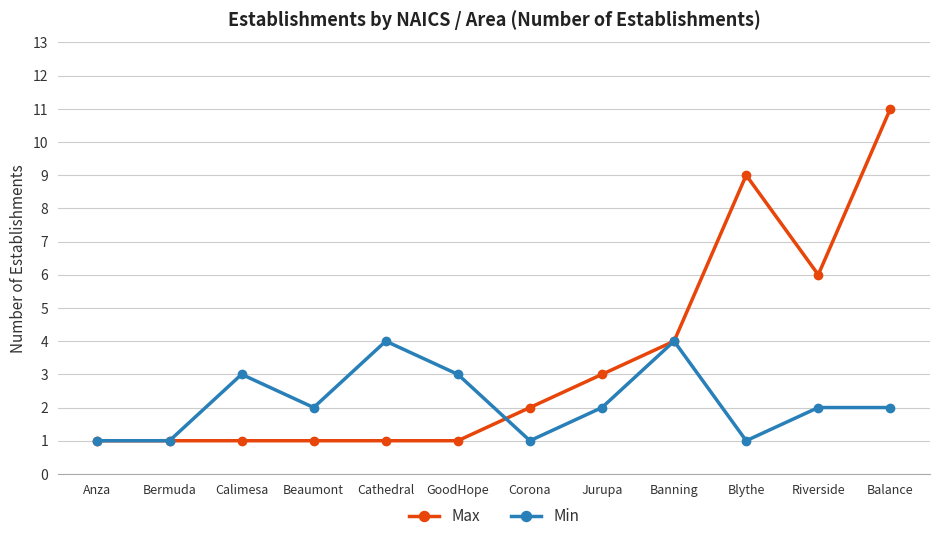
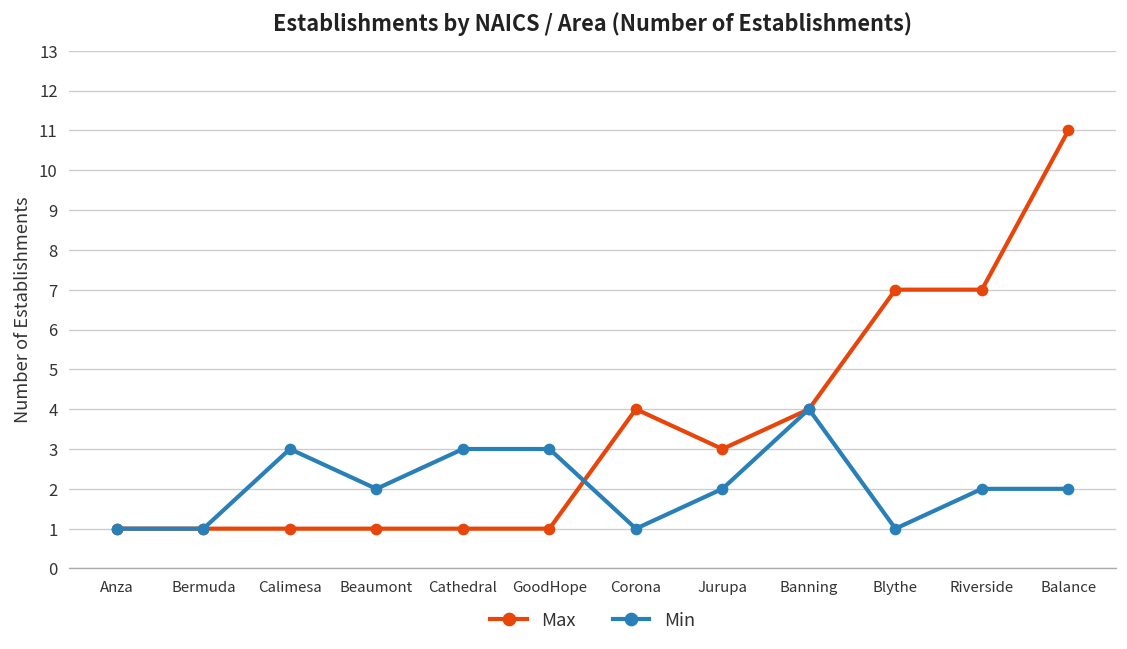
Min, Cathedral: 4 -> 3
Max, Corona: 2 -> 4
Max, Blythe: 9 -> 7
Max, Riverside: 6 -> 7
